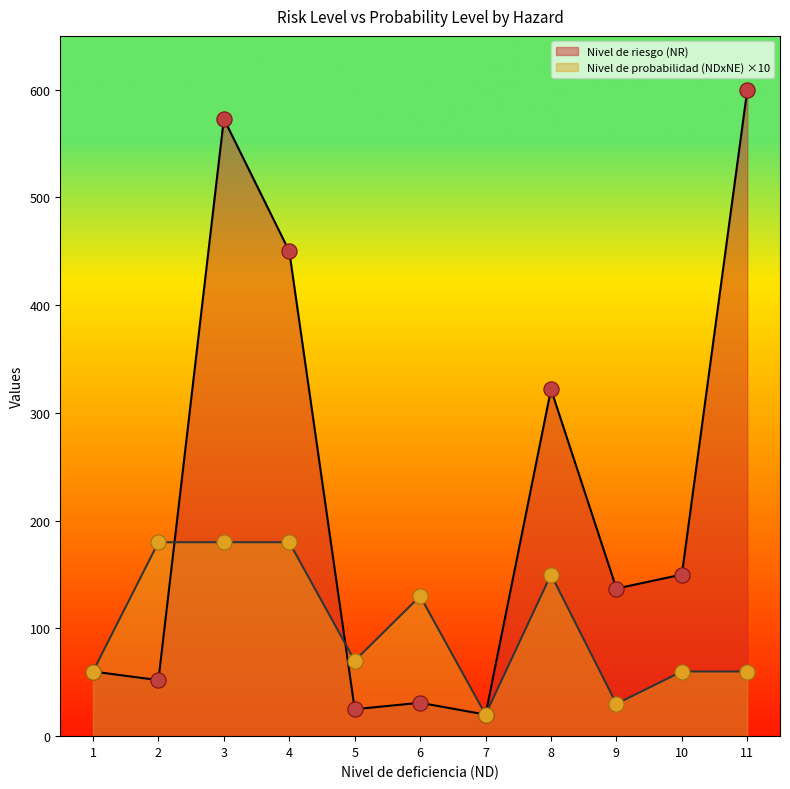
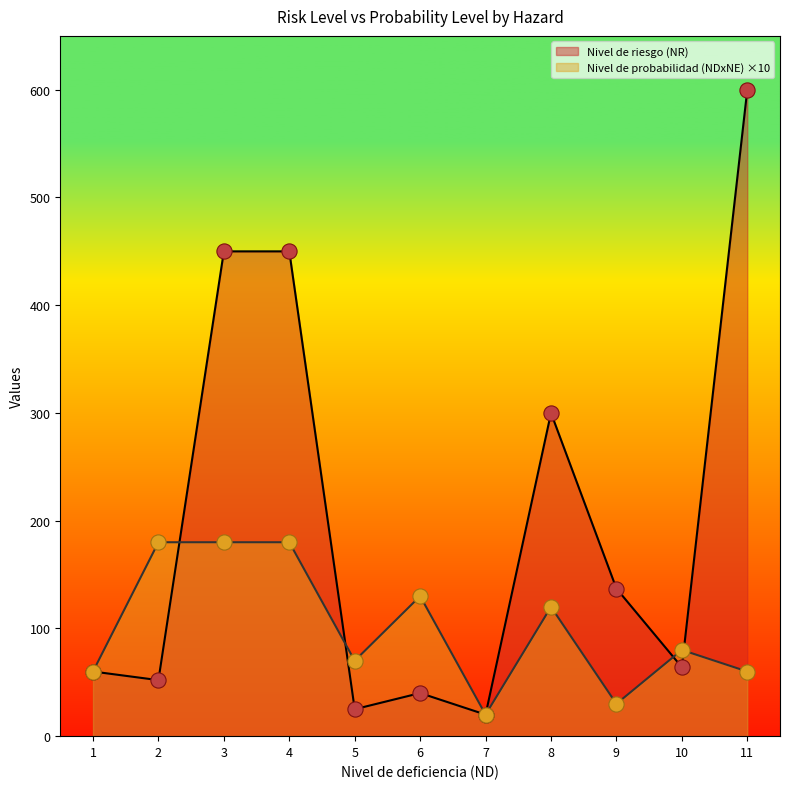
Nivel de riesgo (NR), 3: 573 -> 450
Nivel de riesgo (NR), 6: 31 -> 40
Nivel de riesgo (NR), 8: 322 -> 300
Nivel de probabilidad (NDxNE) ×10, 8: 150 -> 120
Nivel de riesgo (NR), 10: 150 -> 64
Nivel de probabilidad (NDxNE) ×10, 10: 60 -> 80
